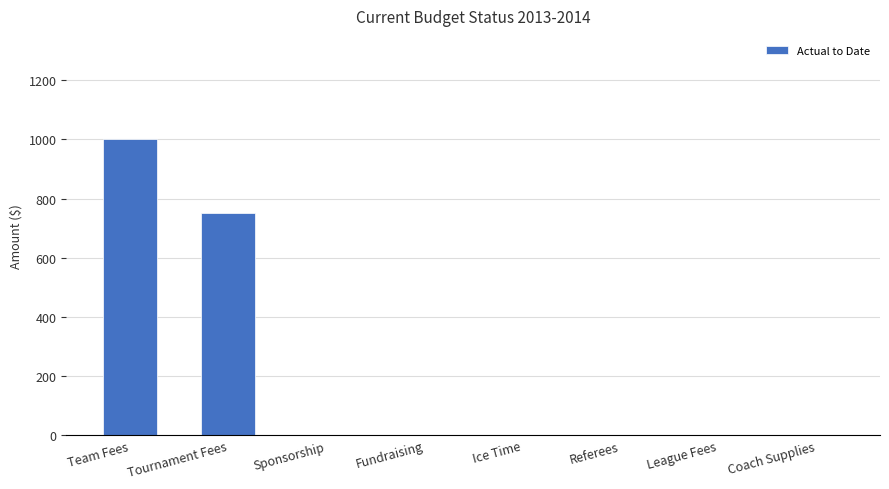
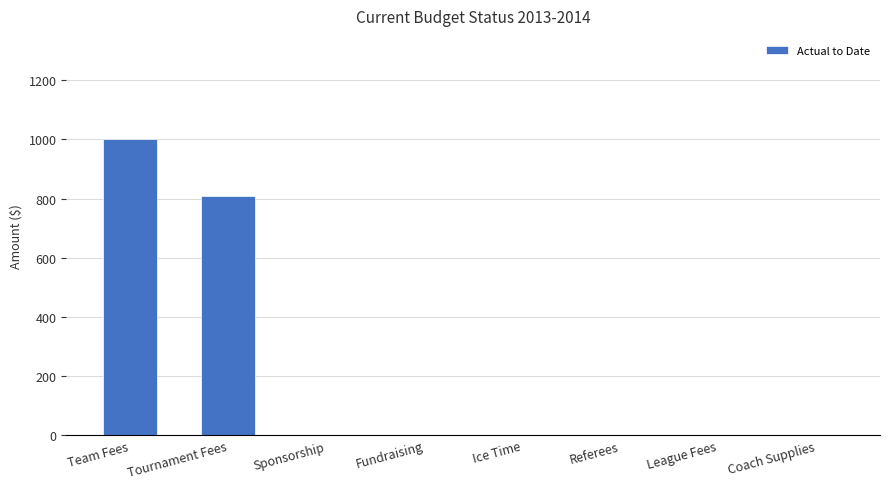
Tournament Fees: 750 -> 810
